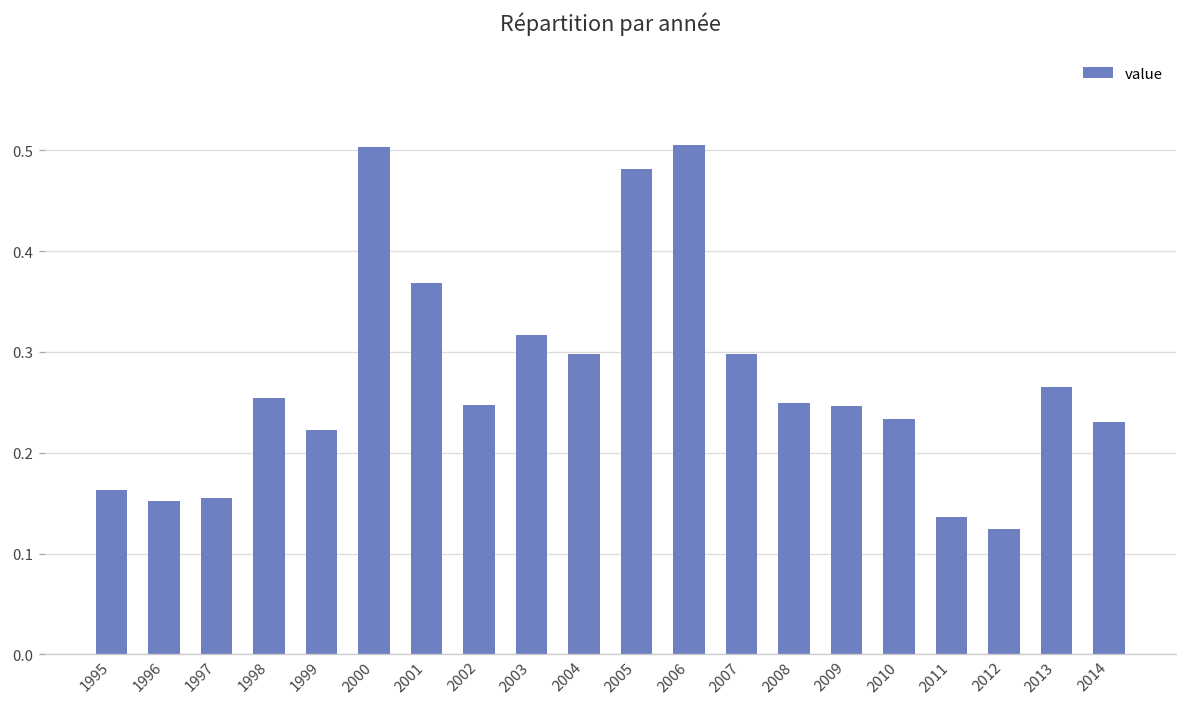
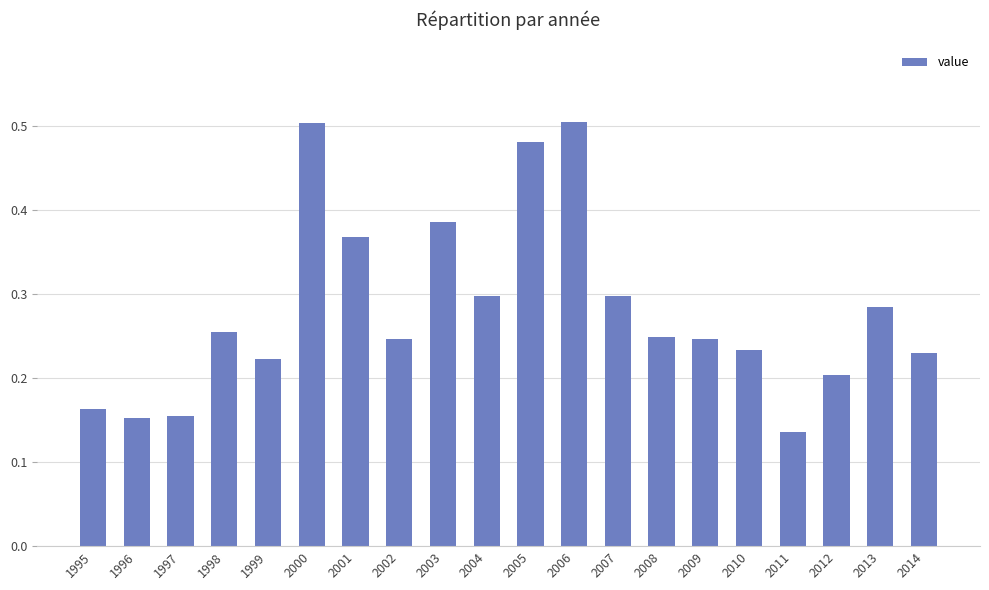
2003: 0.32 -> 0.39
2012: 0.12 -> 0.20
2013: 0.27 -> 0.28
